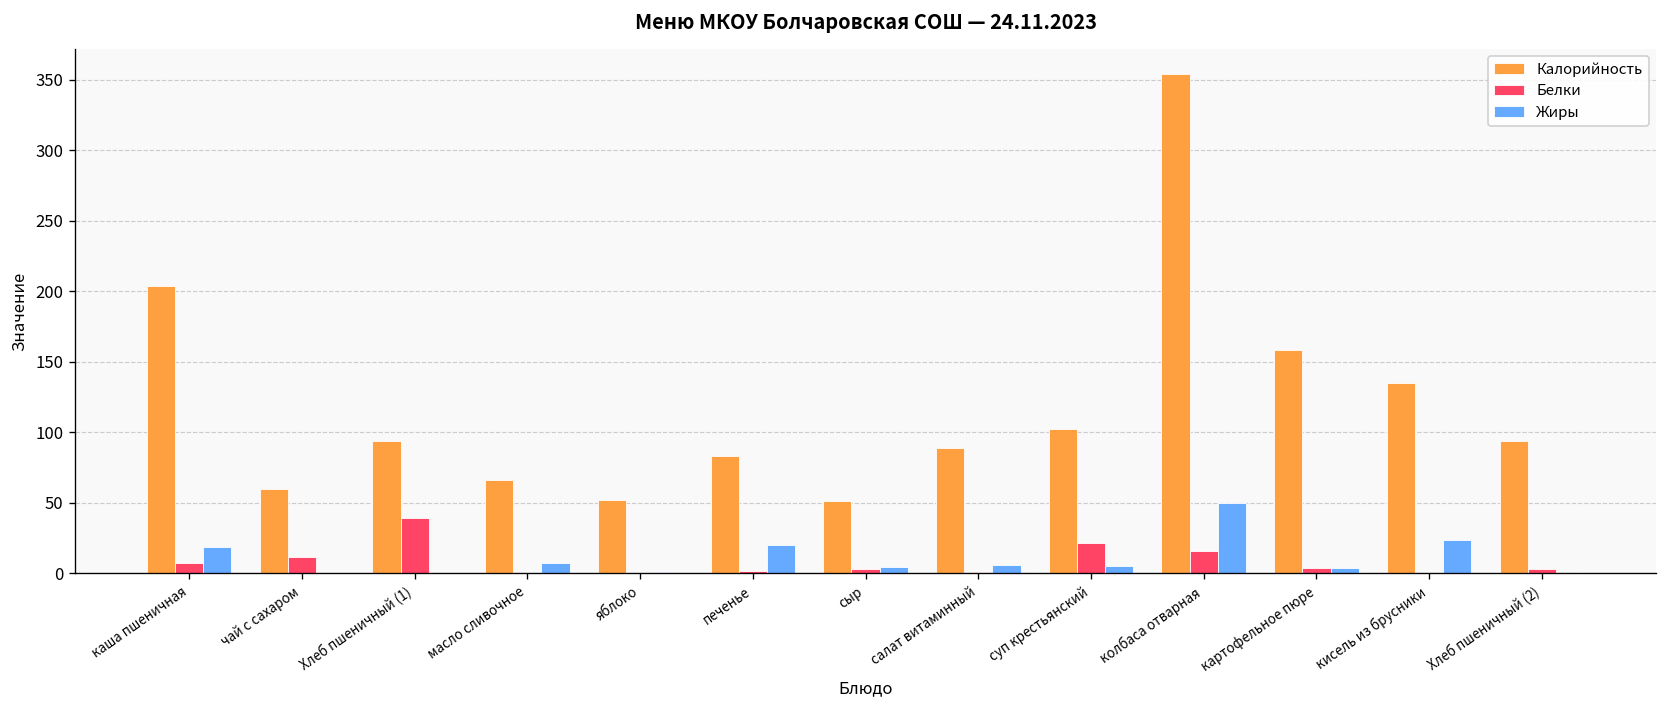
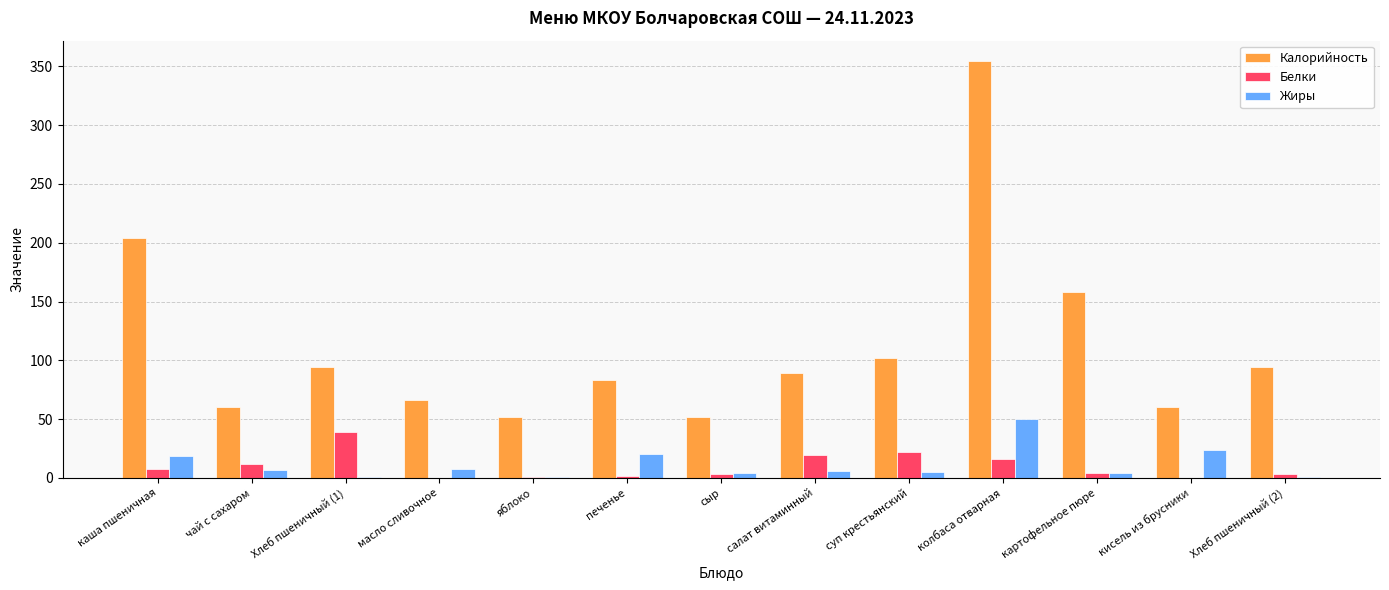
Жиры, чай с сахаром: 0 -> 7
Белки, салат витаминный: 1 -> 20
Калорийность, кисель из брусники: 135 -> 60
